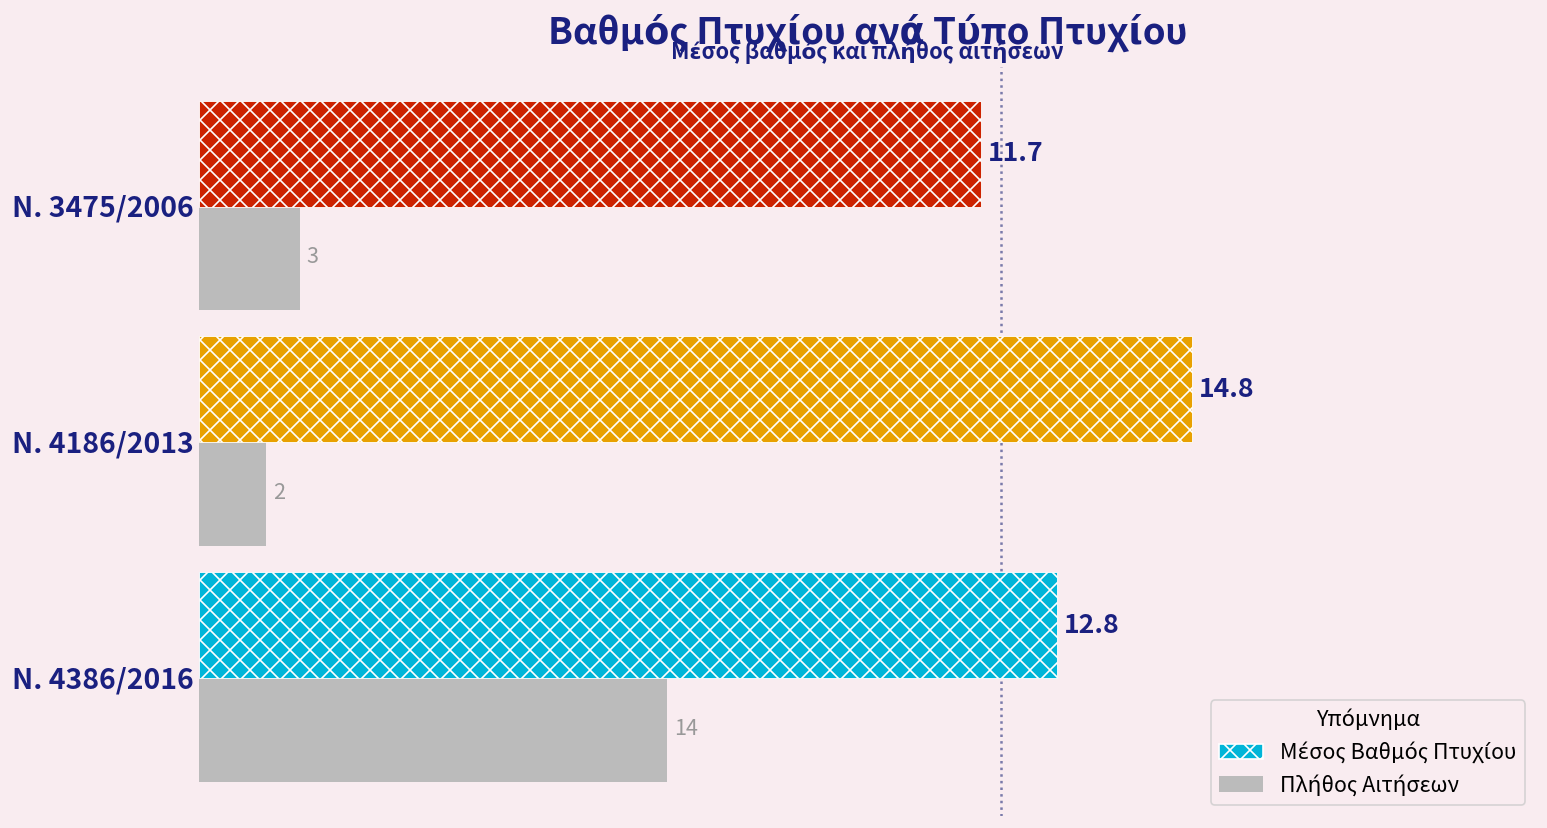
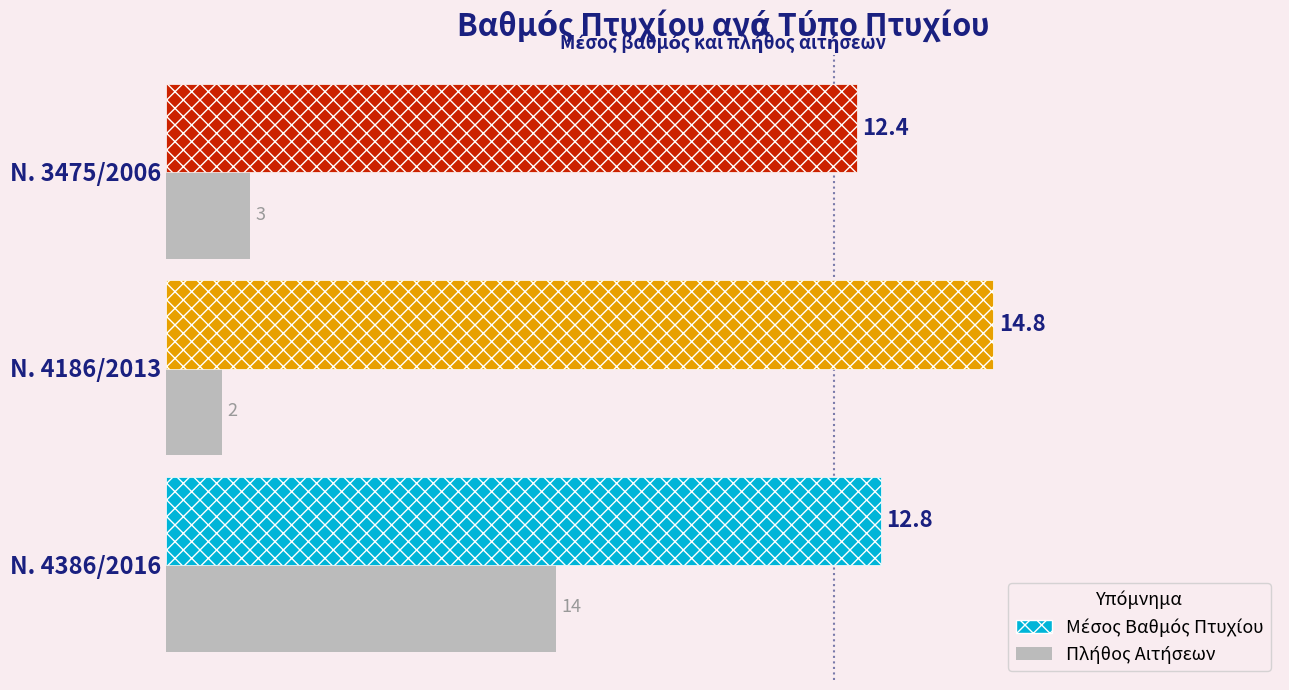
Μέσος Βαθμός Πτυχίου, Ν. 3475/2006: 11.7 -> 12.4
